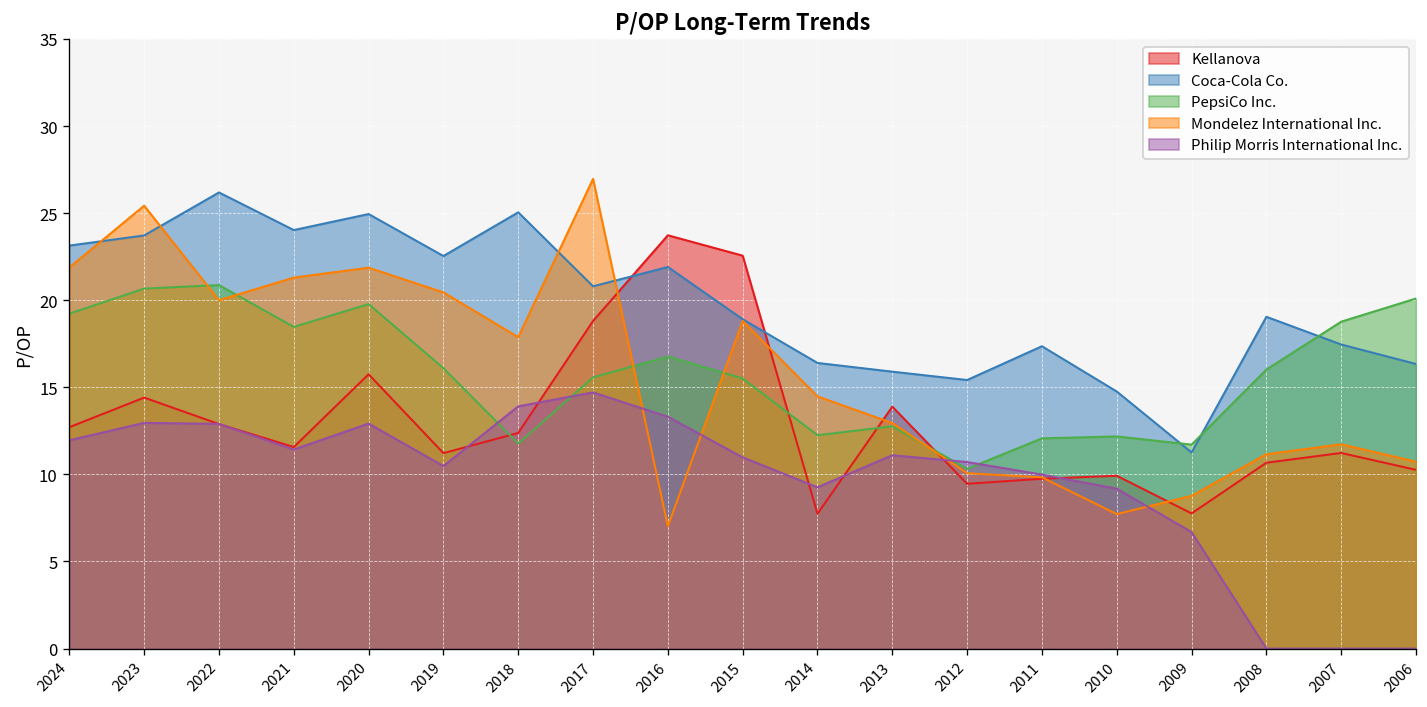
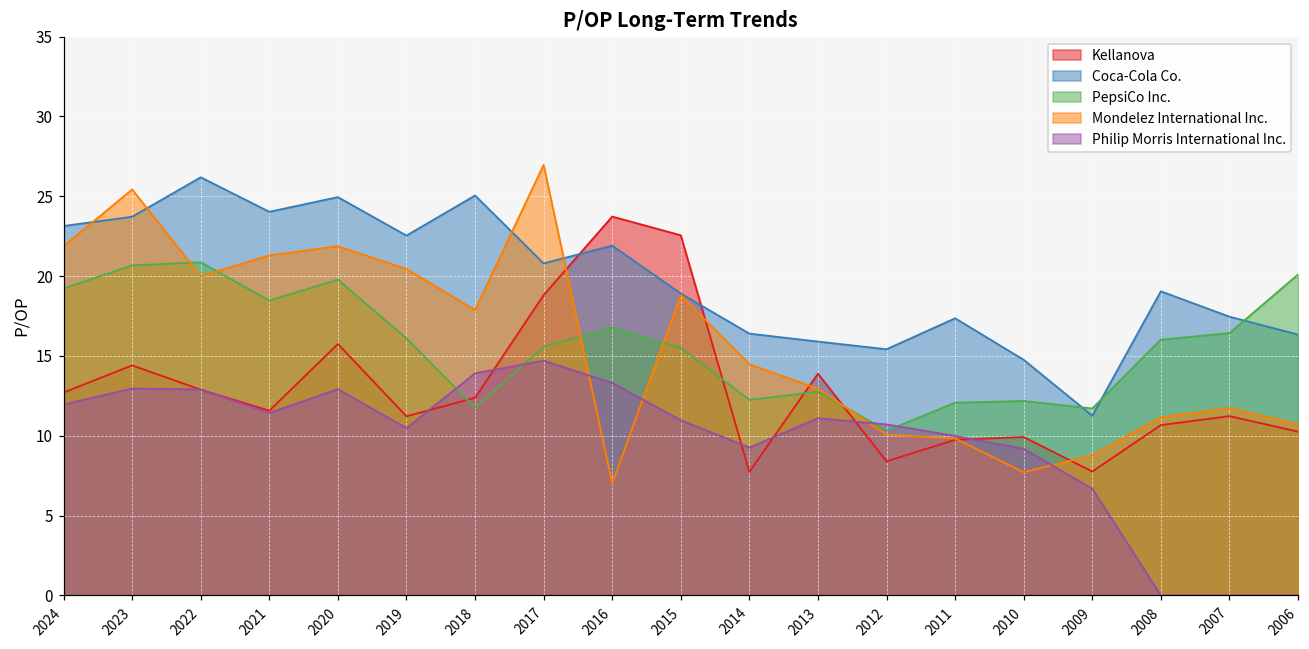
Kellanova, 2012: 9.5 -> 8.4
PepsiCo Inc., 2007: 18.8 -> 16.4
